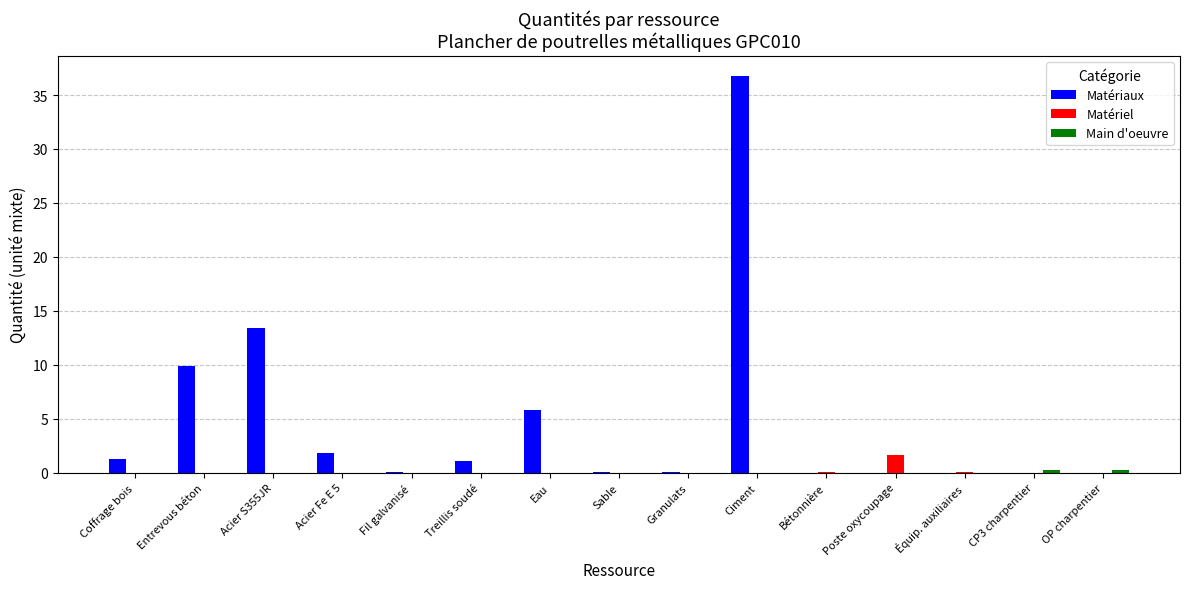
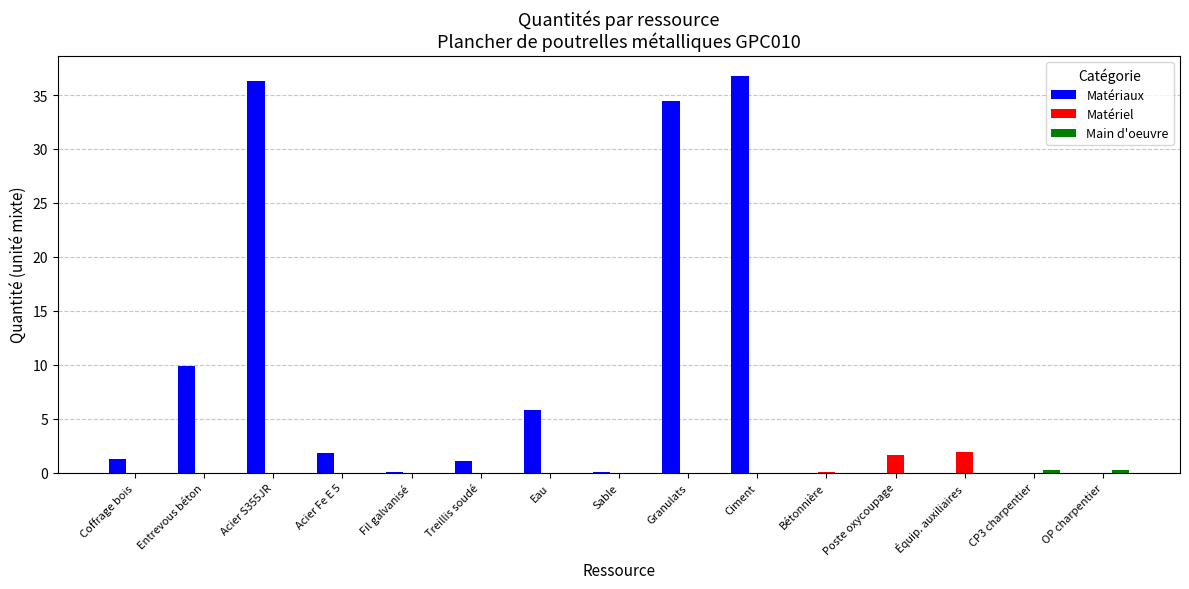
Matériaux, Acier S355JR: 13.4 -> 36.3
Matériaux, Granulats: 0.1 -> 34.4
Matériel, Équip. auxiliaires: 0.0 -> 1.9
